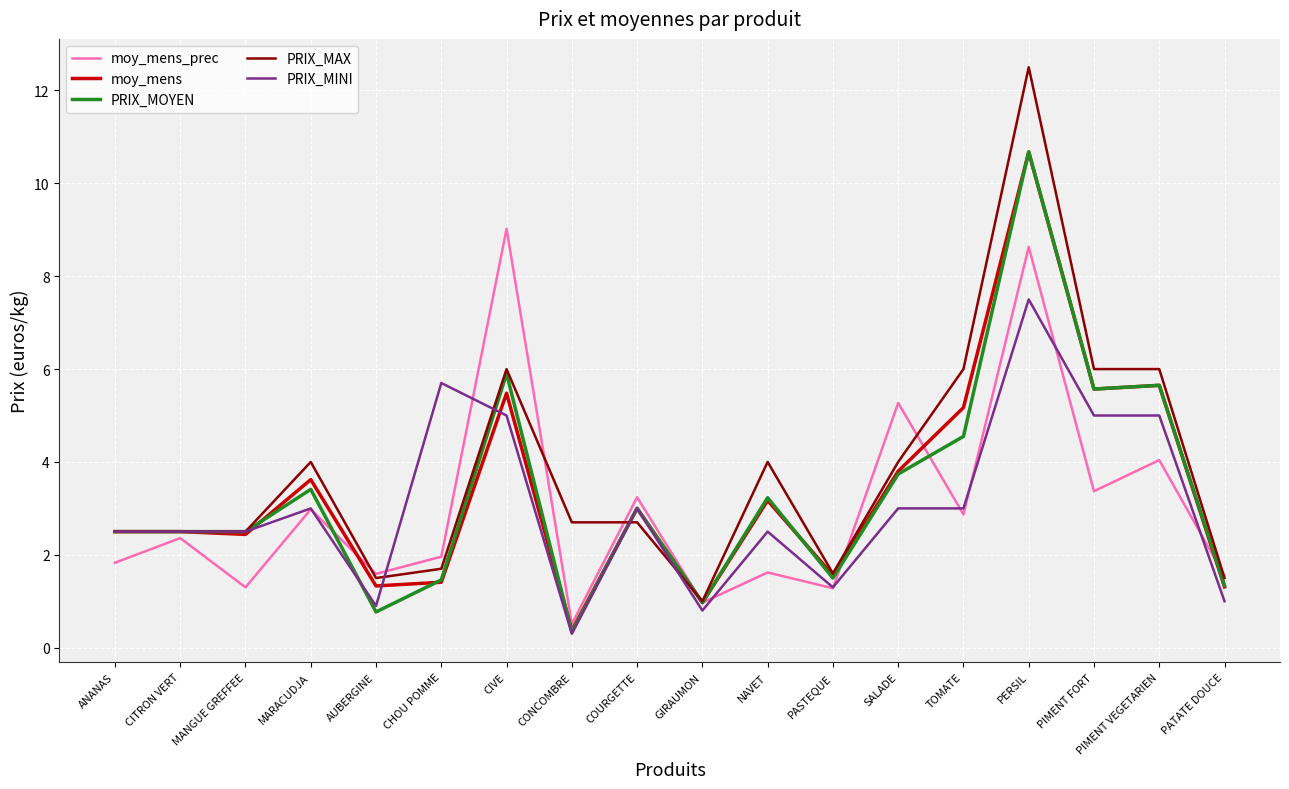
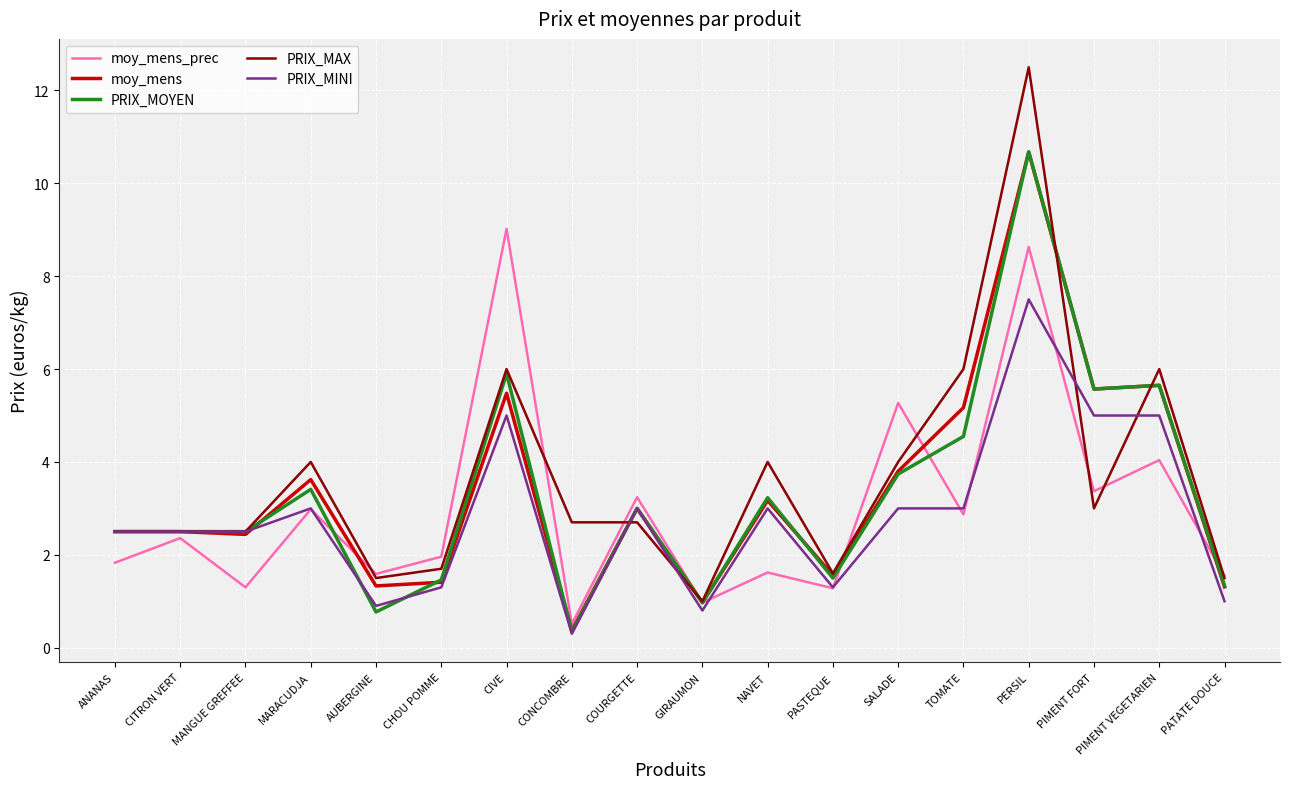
PRIX_MINI, CHOU POMME: 5.7 -> 1.3
PRIX_MINI, NAVET: 2.5 -> 3.0
PRIX_MAX, PIMENT FORT: 6 -> 3
